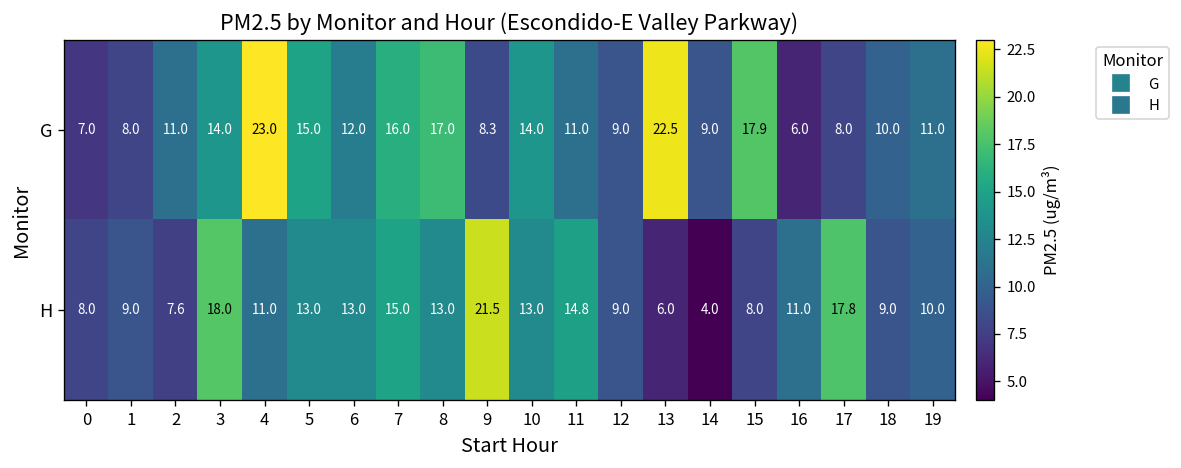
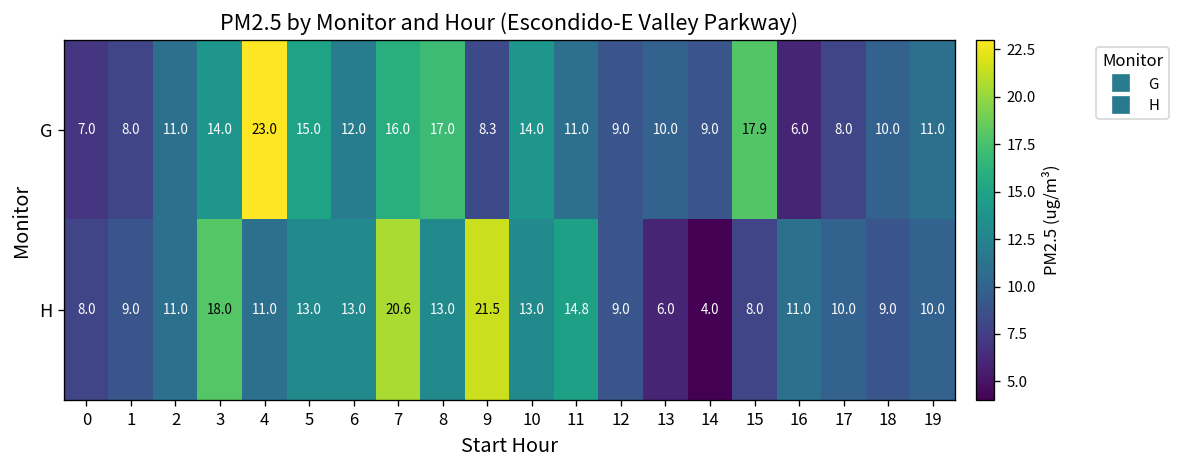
G, 13: 22.5 -> 10.0
H, 2: 7.6 -> 11.0
H, 7: 15.0 -> 20.6
H, 17: 17.8 -> 10.0
